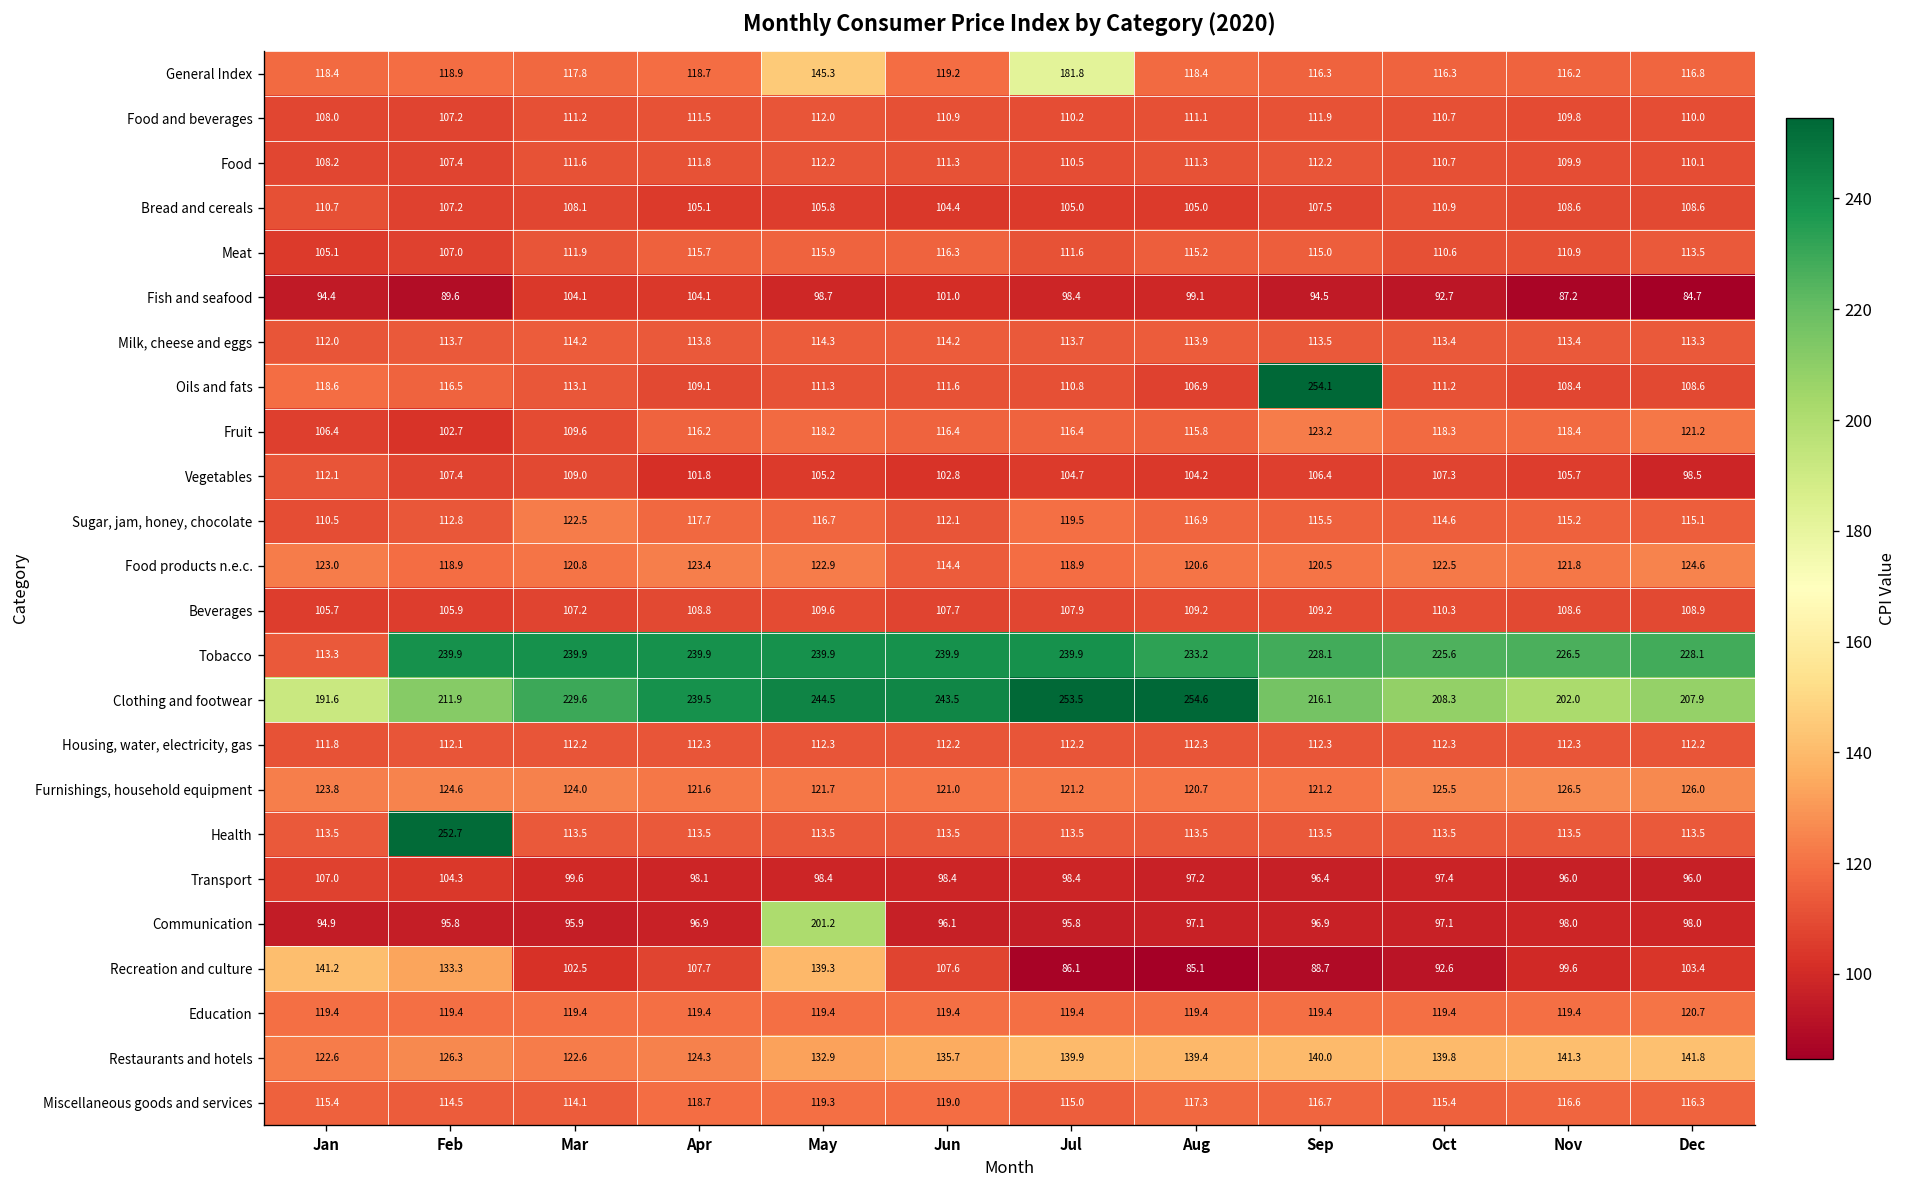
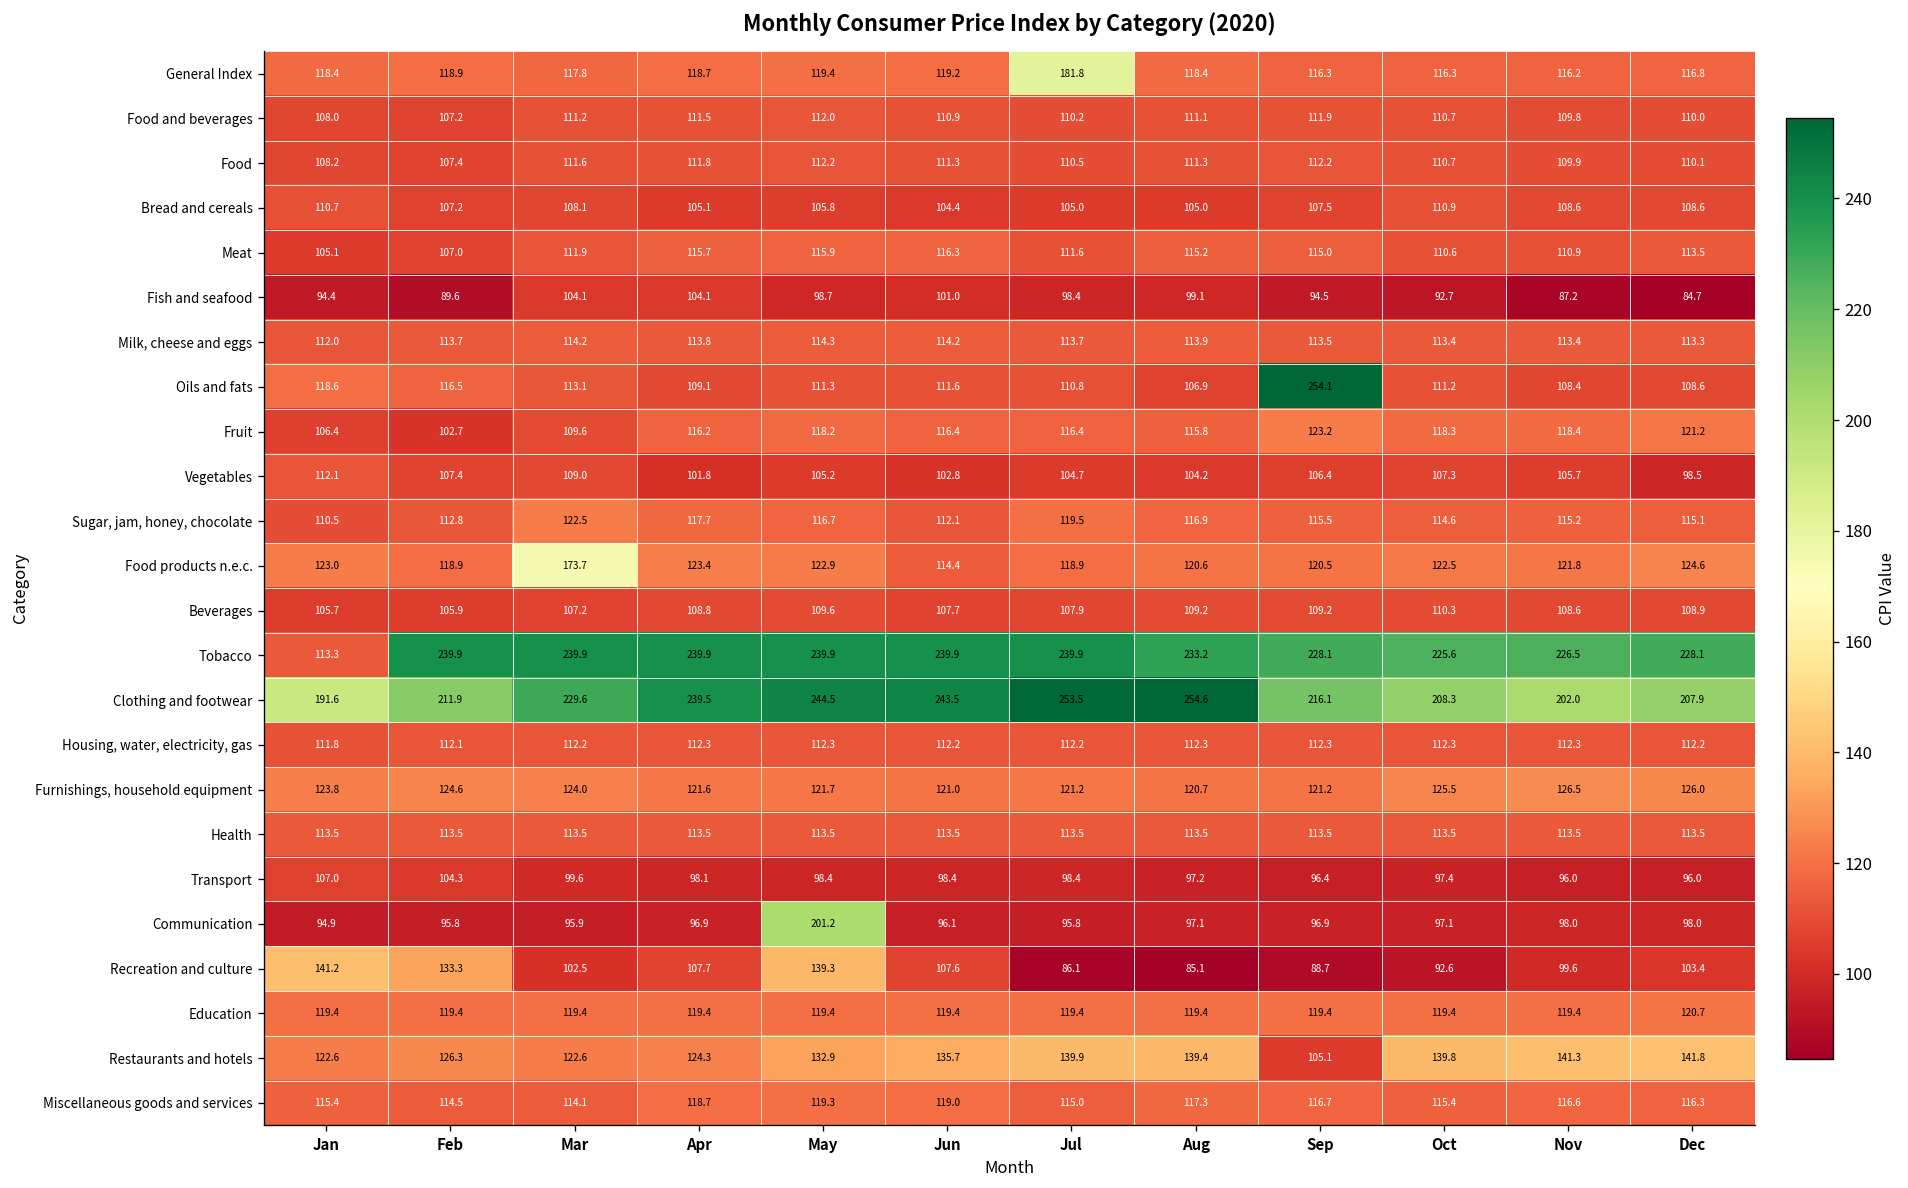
General Index, May: 145.3 -> 119.4
Food products n.e.c., Mar: 120.8 -> 173.7
Health, Feb: 252.7 -> 113.5
Restaurants and hotels, Sep: 140.0 -> 105.1
